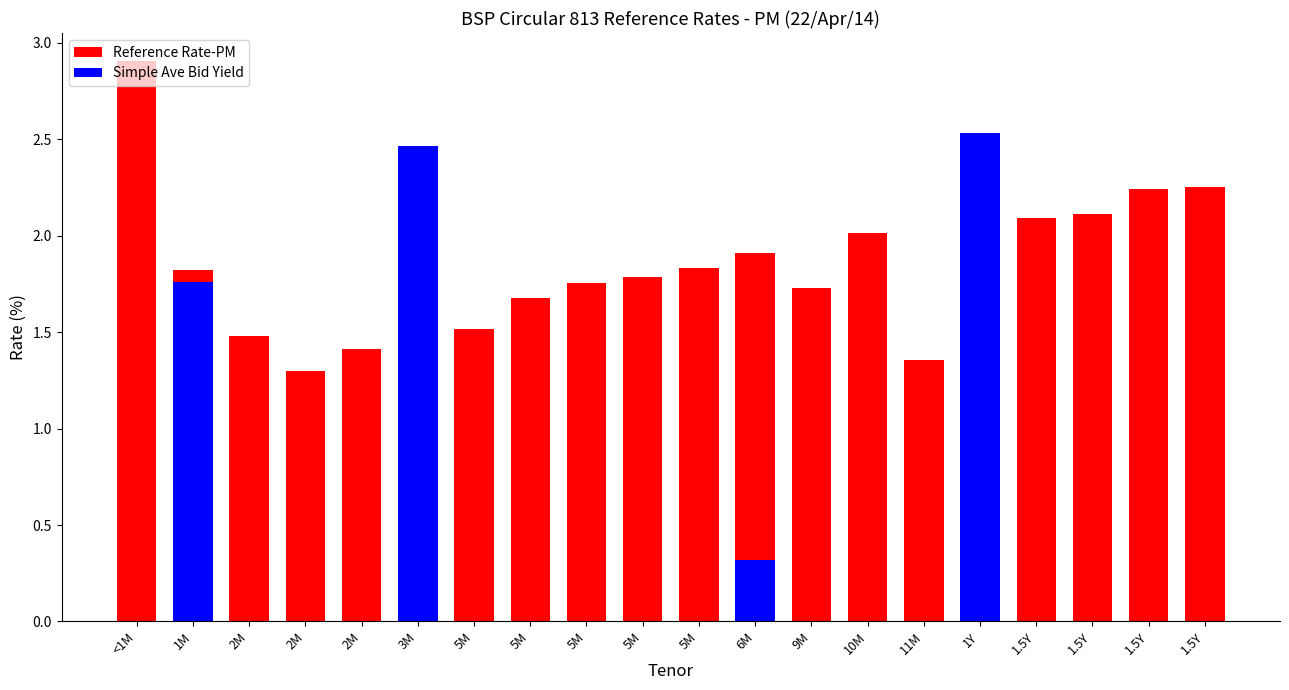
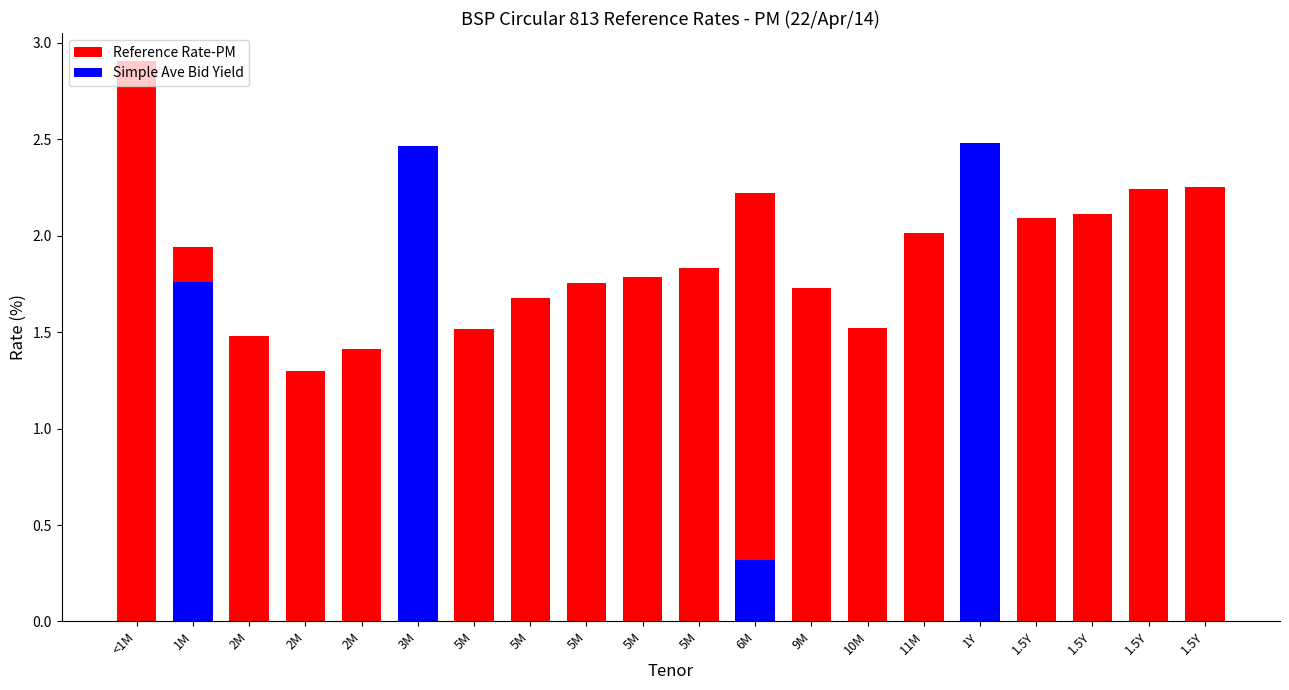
Reference Rate-PM, 1M: 1.82 -> 1.94
Reference Rate-PM, 6M: 1.91 -> 2.22
Reference Rate-PM, 10M: 2.01 -> 1.52
Reference Rate-PM, 11M: 1.35 -> 2.01
Simple Ave Bid Yield, 1Y: 2.53 -> 2.48
